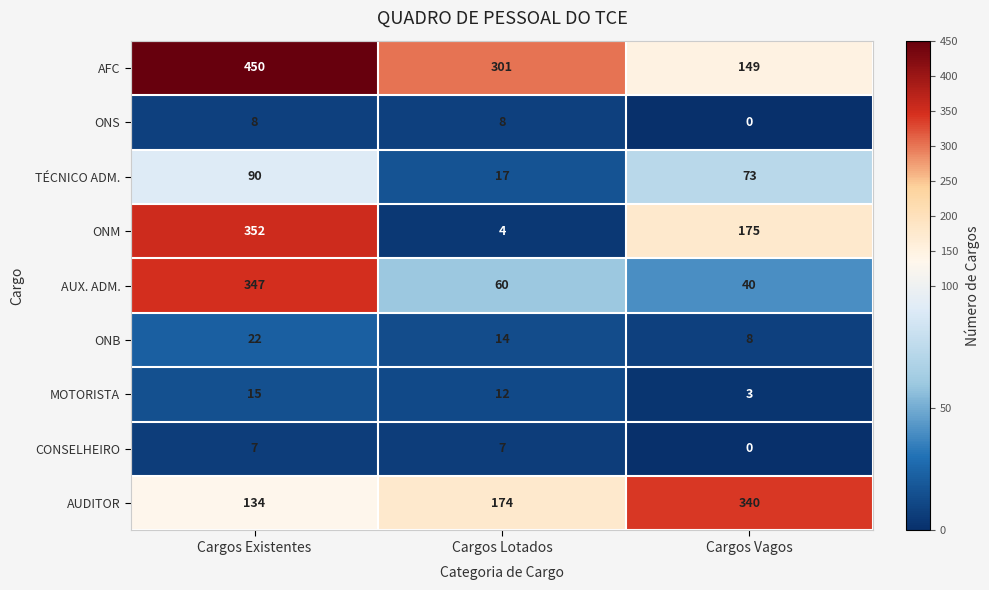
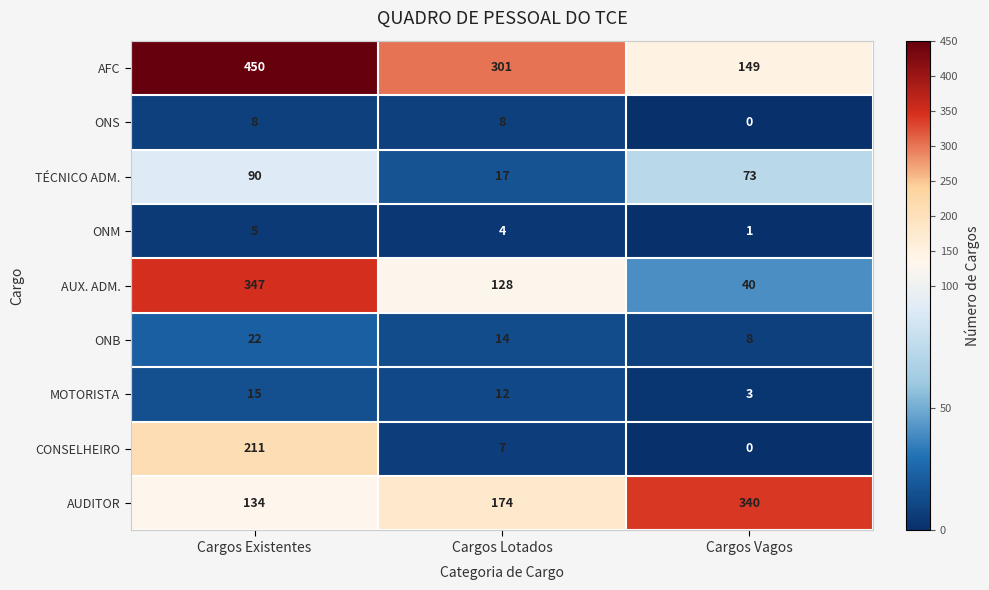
ONM, Cargos Existentes: 352 -> 5
ONM, Cargos Vagos: 175 -> 1
AUX. ADM., Cargos Lotados: 60 -> 128
CONSELHEIRO, Cargos Existentes: 7 -> 211
